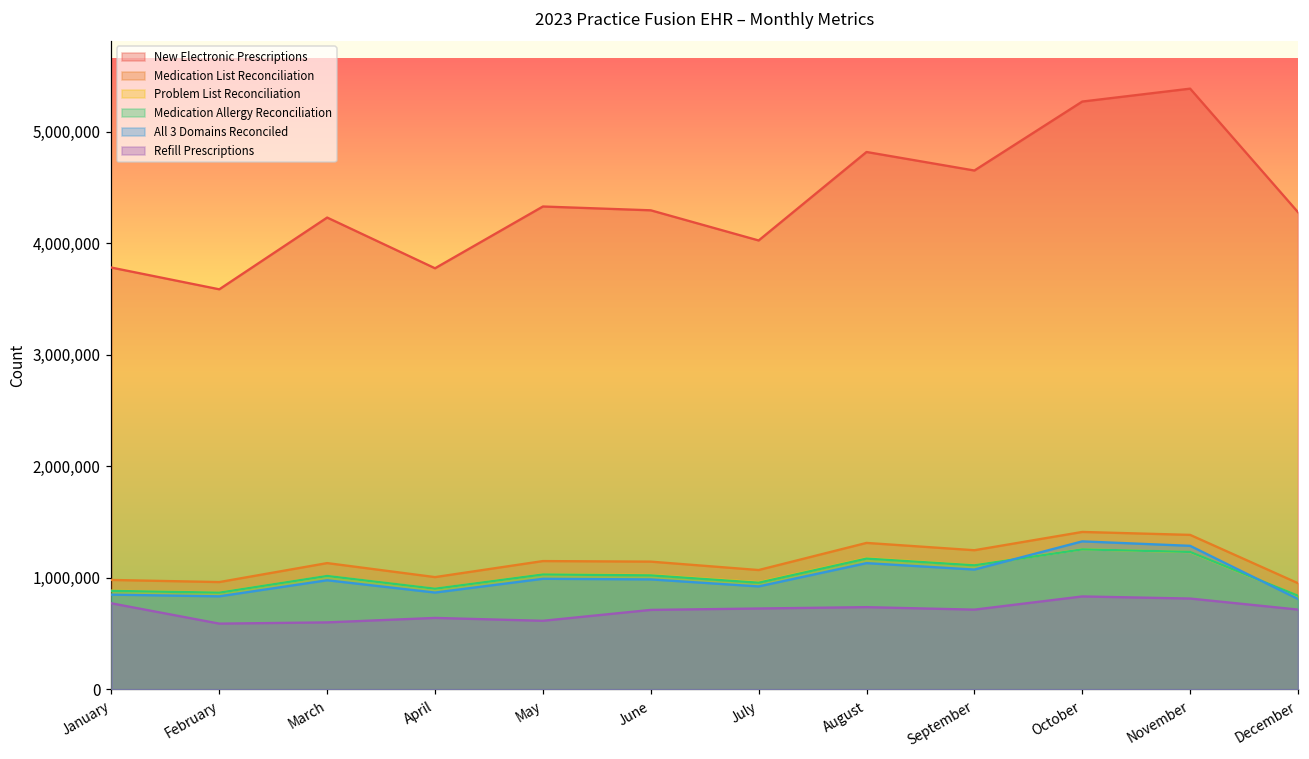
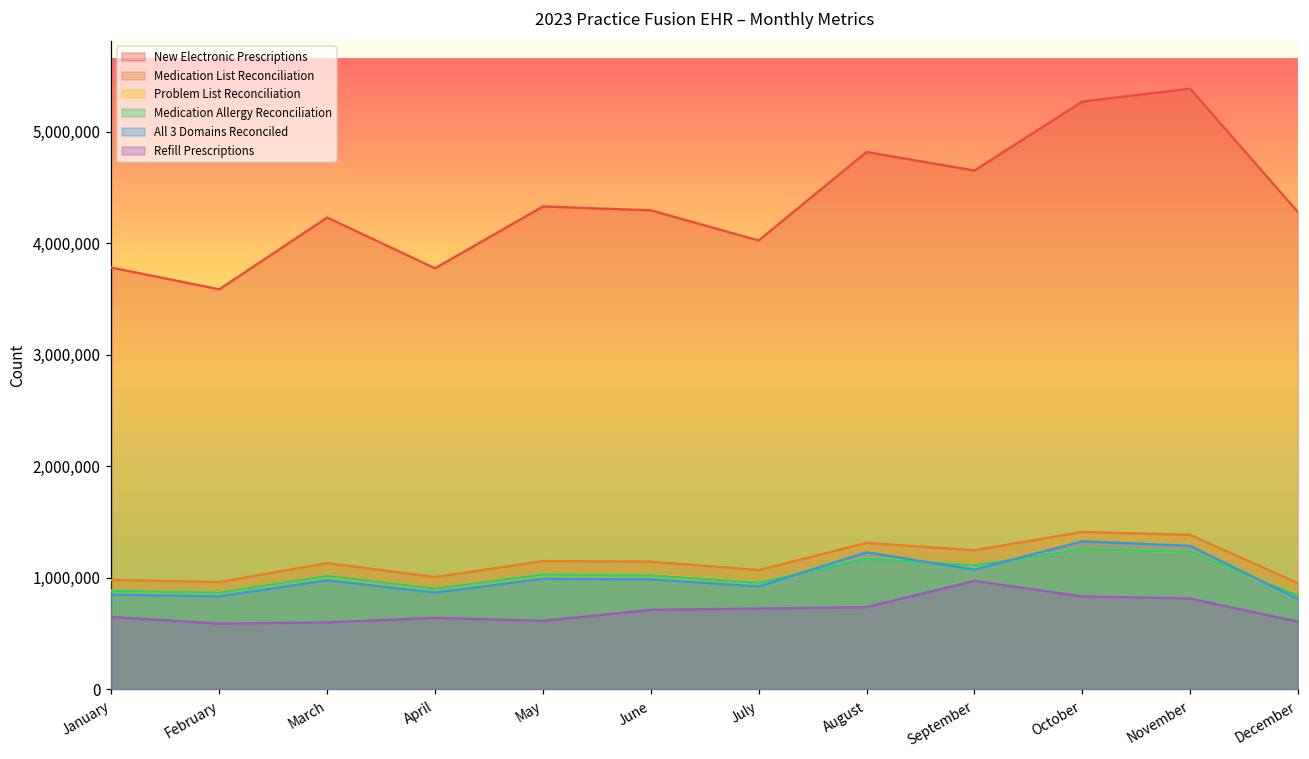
Refill Prescriptions, January: 770,000 -> 650,000
All 3 Domains Reconciled, August: 1,130,000 -> 1,230,000
Refill Prescriptions, September: 720,000 -> 970,000
Refill Prescriptions, December: 720,000 -> 610,000
